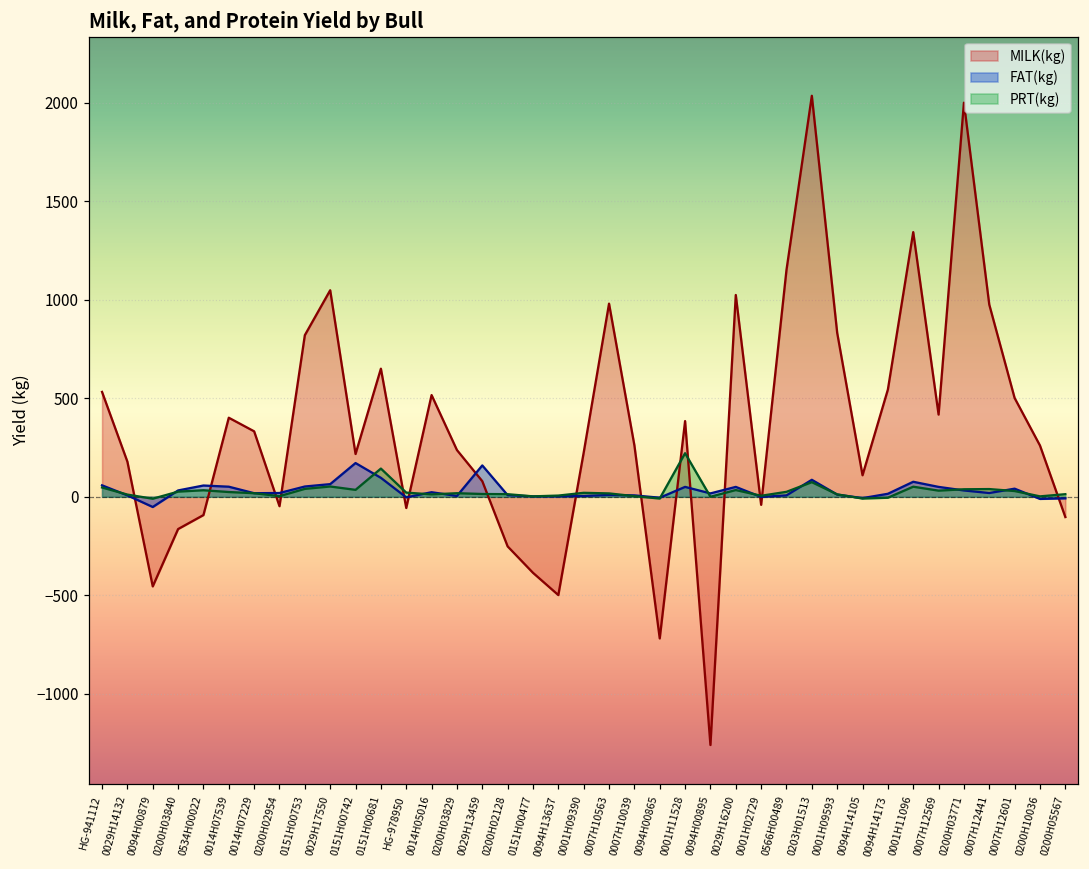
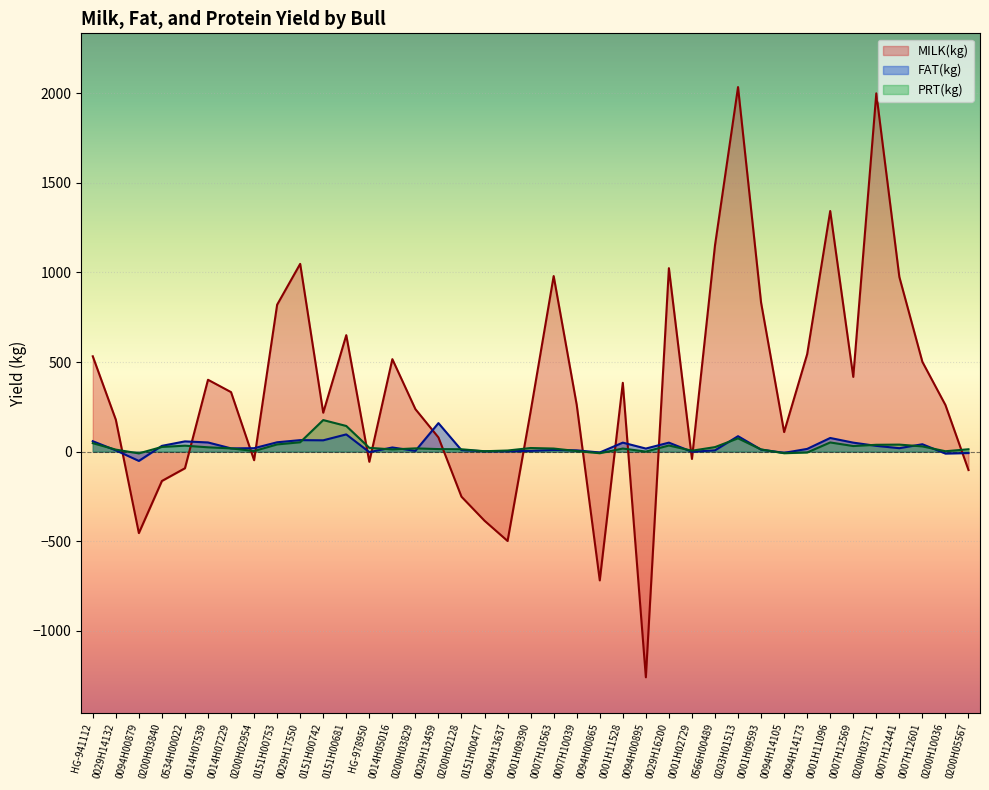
FAT(kg), 0151H00742: 170 -> 60
PRT(kg), 0151H00742: 40 -> 180
PRT(kg), 0001H11528: 220 -> 20
